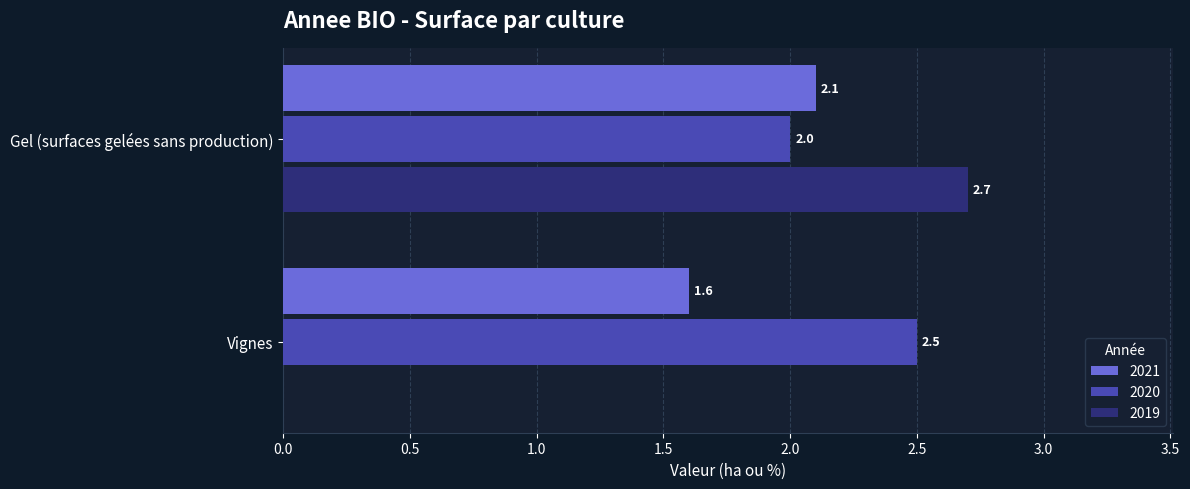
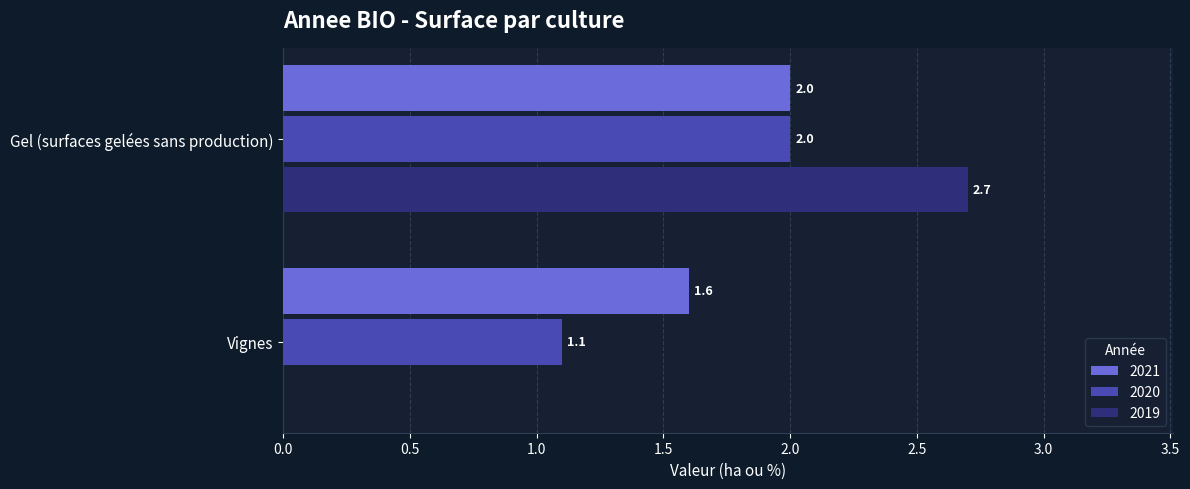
2021, Gel (surfaces gelées sans production): 2.1 -> 2.0
2020, Vignes: 2.5 -> 1.1
